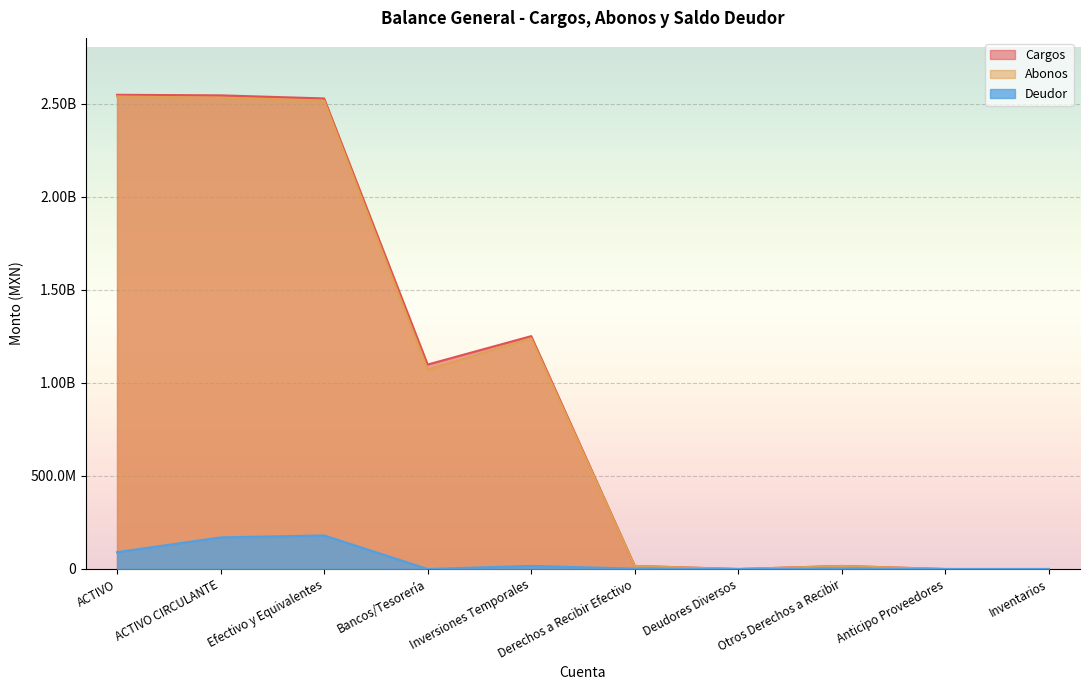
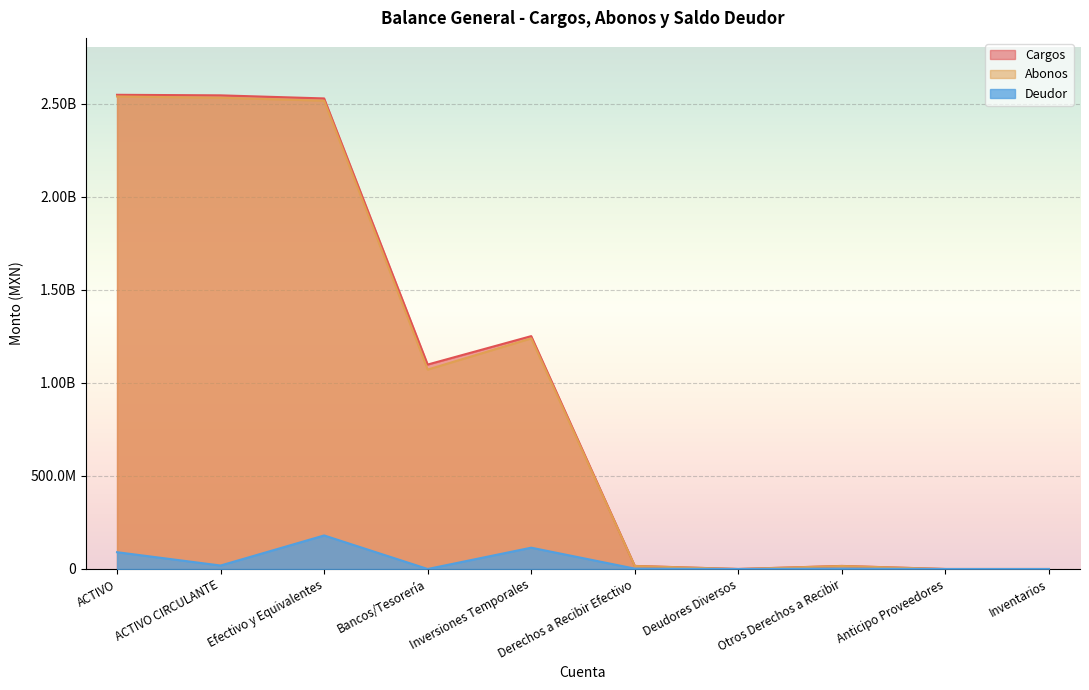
Deudor, ACTIVO CIRCULANTE: 170000000 -> 20000000
Deudor, Inversiones Temporales: 20000000 -> 110000000
